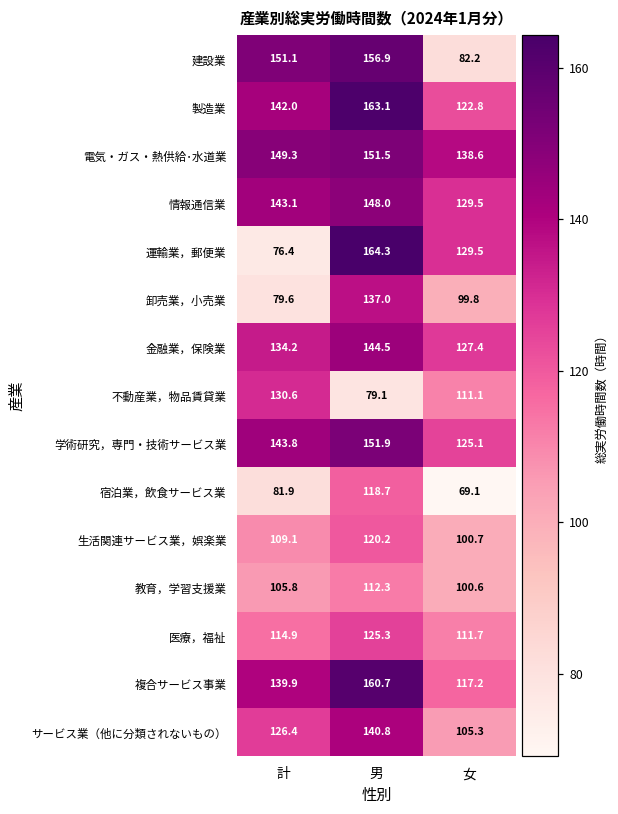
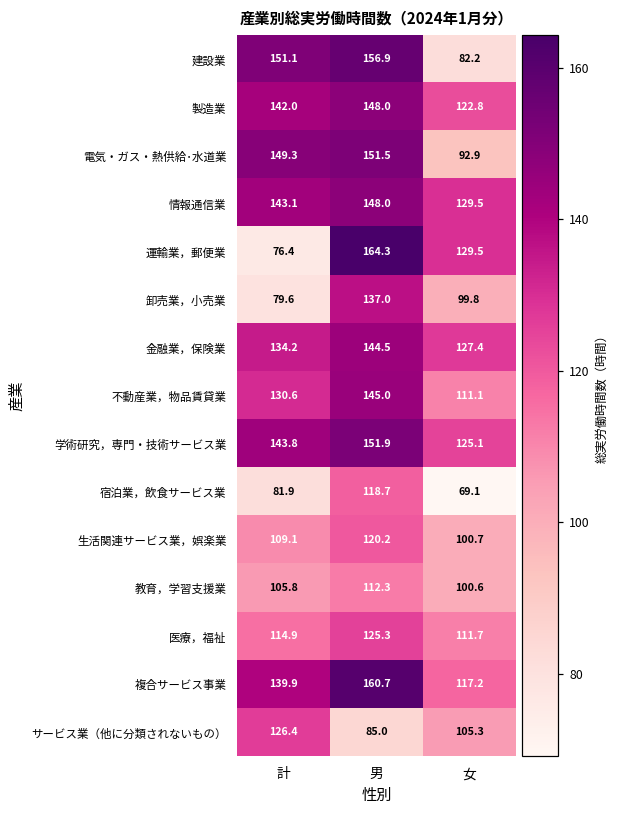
製造業, 男: 163.1 -> 148.0
電気・ガス・熱供給･水道業, 女: 138.6 -> 92.9
不動産業，物品賃貸業, 男: 79.1 -> 145.0
サービス業（他に分類されないもの）, 男: 140.8 -> 85.0
